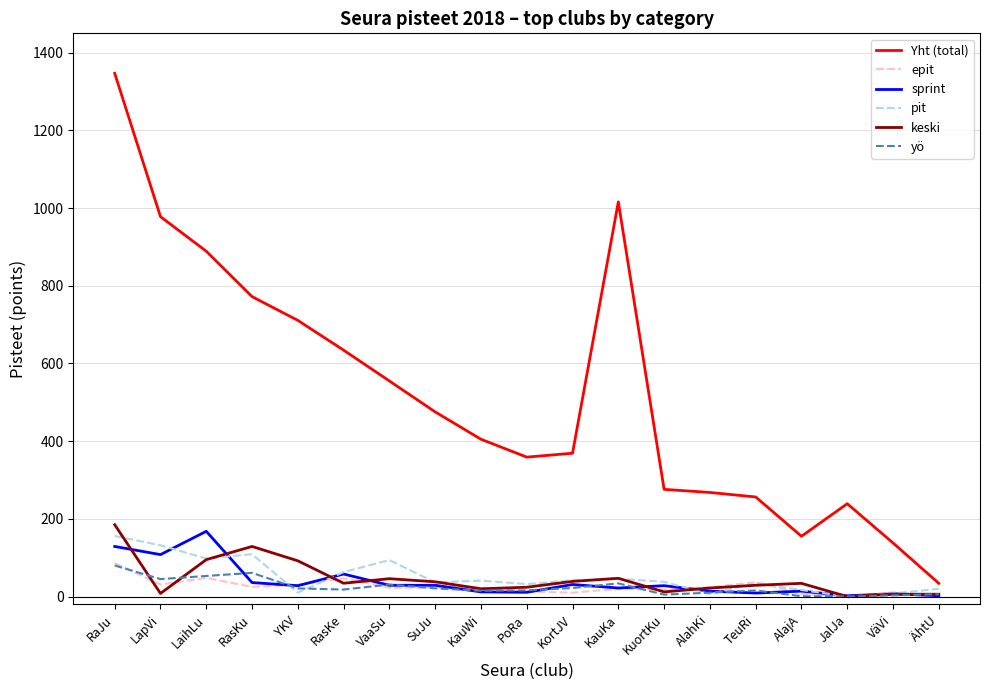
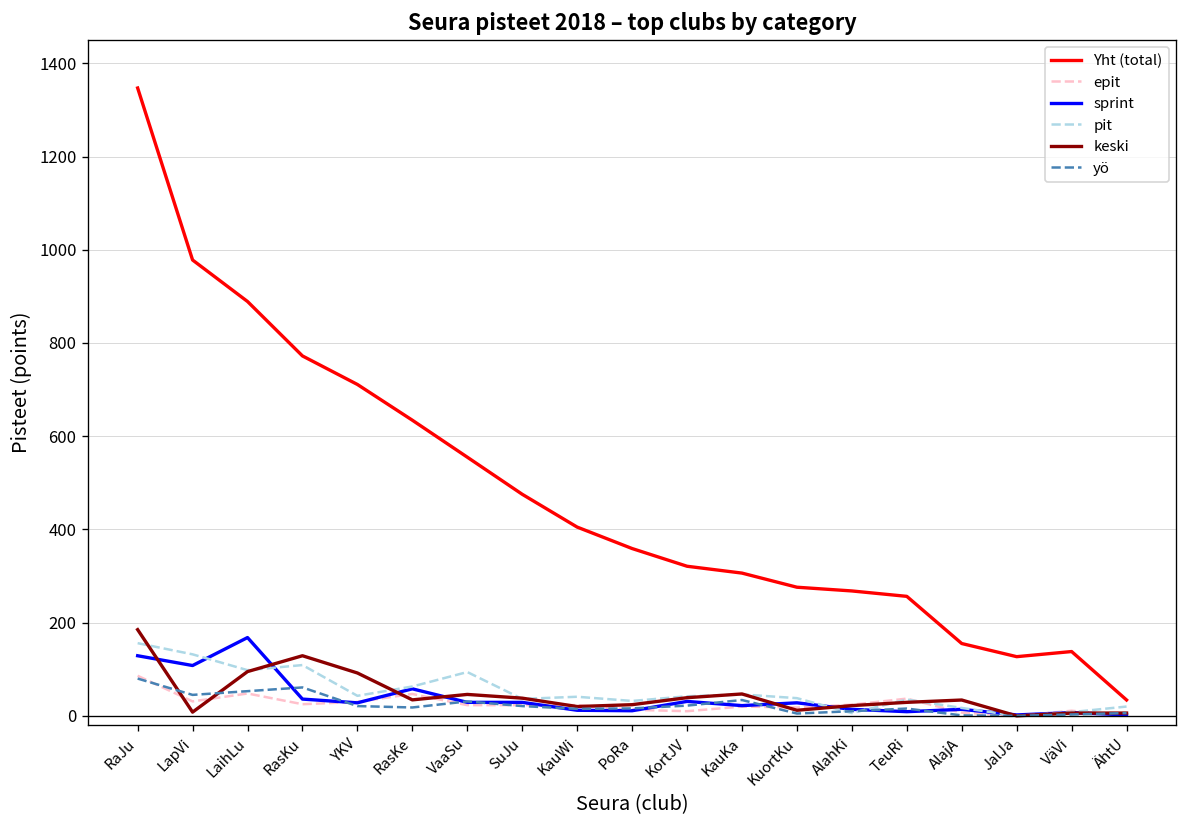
pit, YKV: 10 -> 40
Yht (total), KortJV: 370 -> 320
Yht (total), KauKa: 1020 -> 310
Yht (total), JalJa: 240 -> 130
